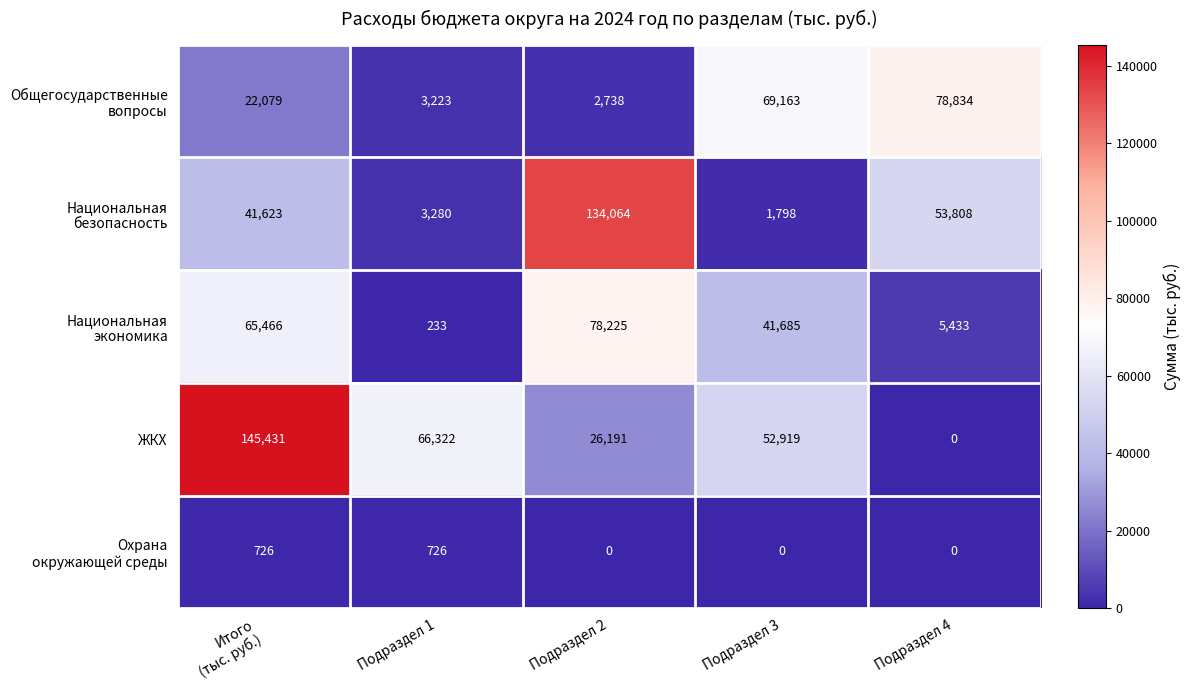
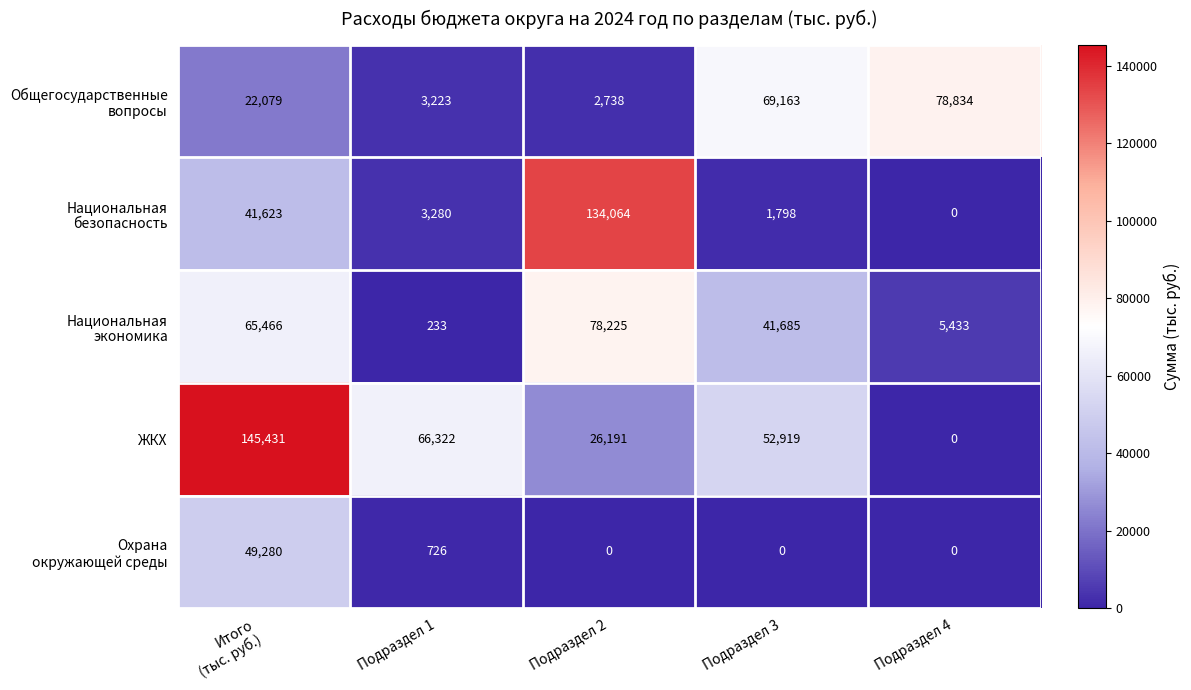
Национальная безопасность, Подраздел 4: 53,808 -> 0
Охрана окружающей среды, Итого (тыс. руб.): 726 -> 49,280
